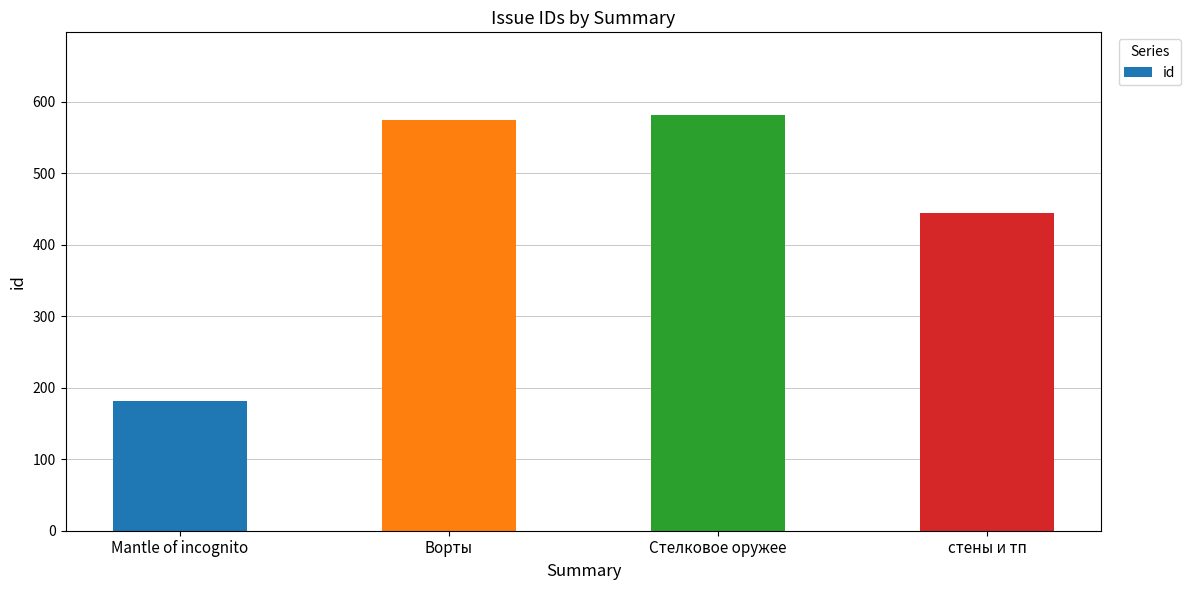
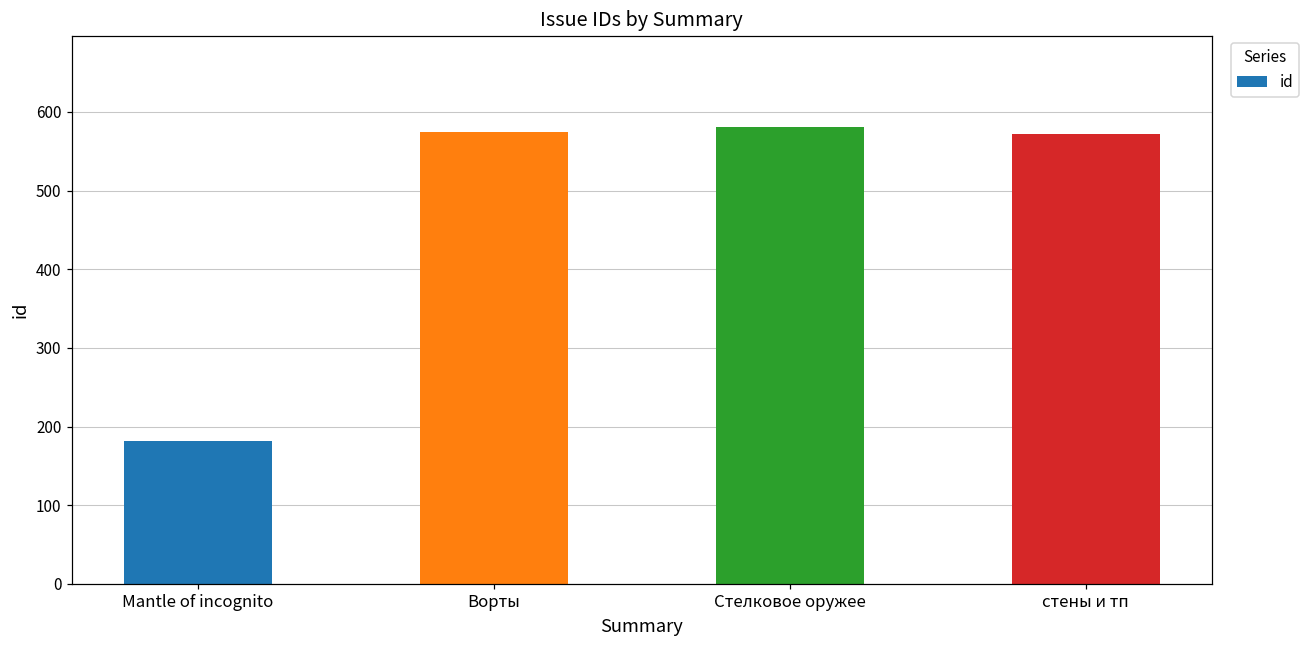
стены и тп: 450 -> 570
